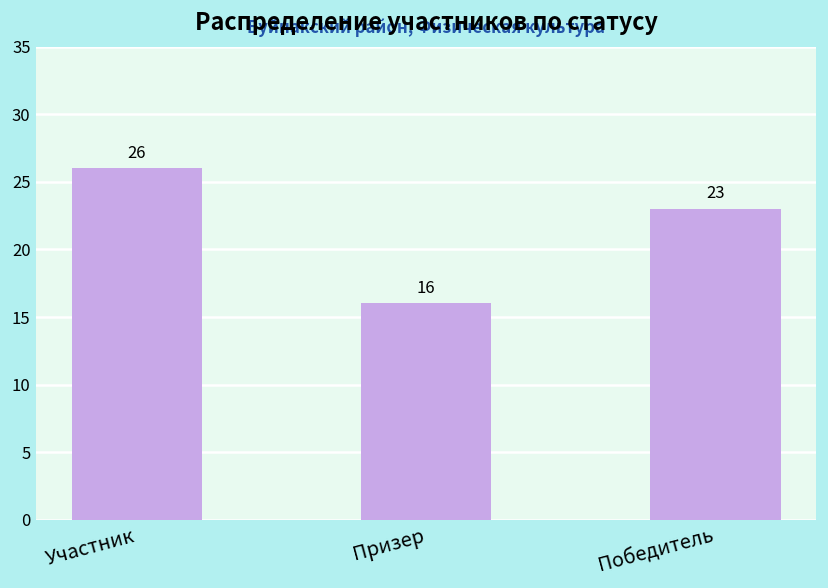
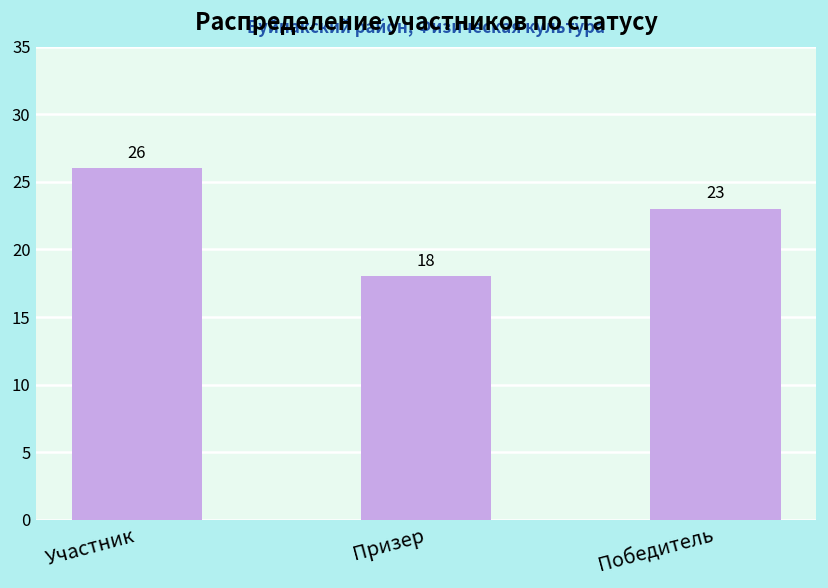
Призер: 16 -> 18
